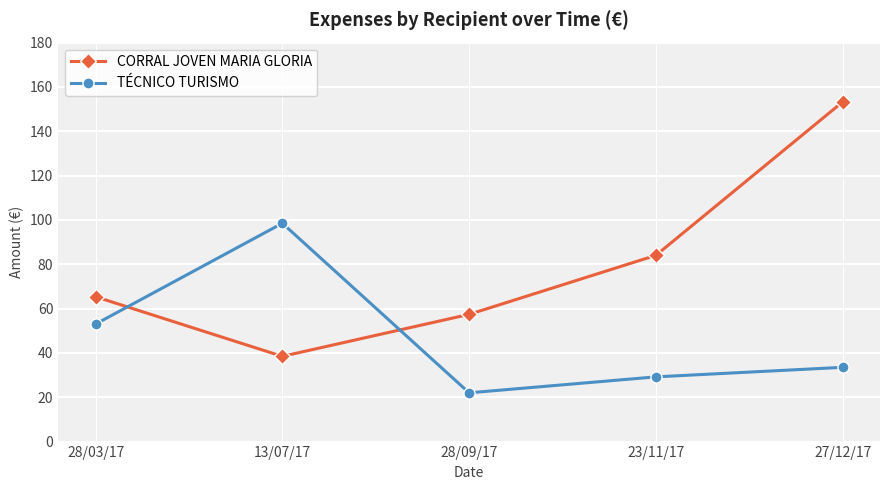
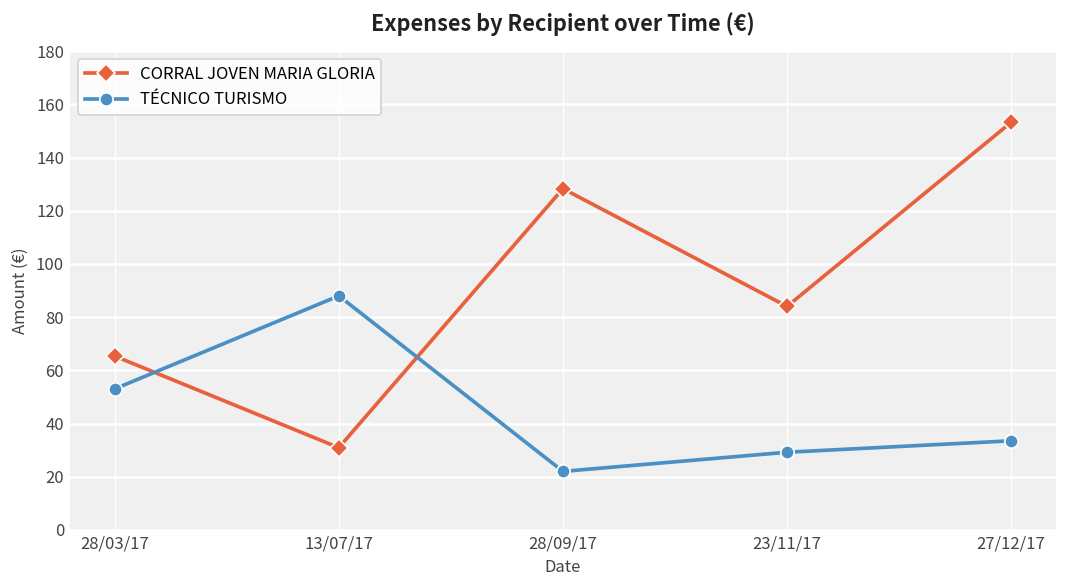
CORRAL JOVEN MARIA GLORIA, 13/07/17: 38 -> 31
TÉCNICO TURISMO, 13/07/17: 99 -> 88
CORRAL JOVEN MARIA GLORIA, 28/09/17: 57 -> 128
